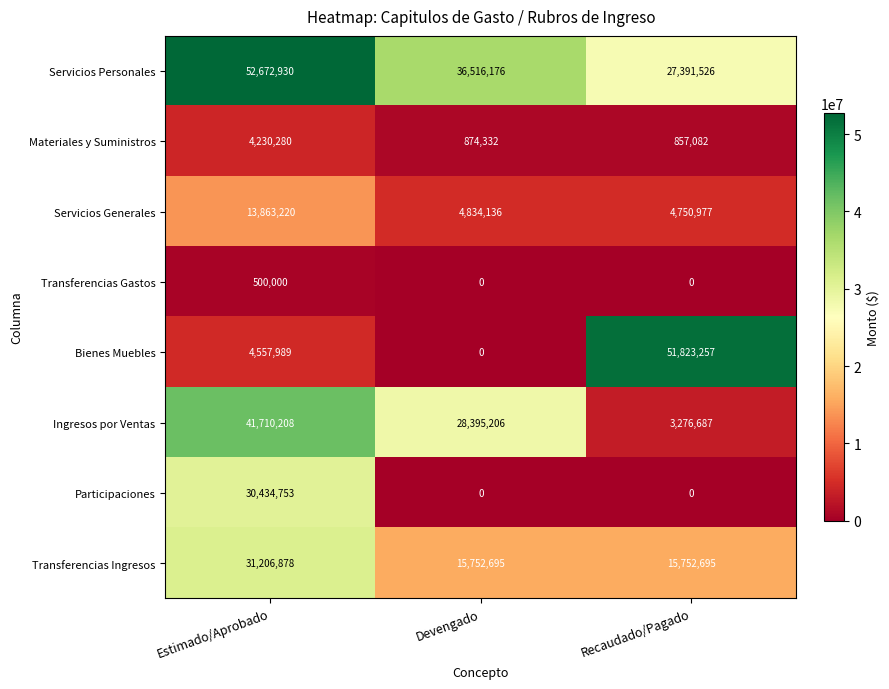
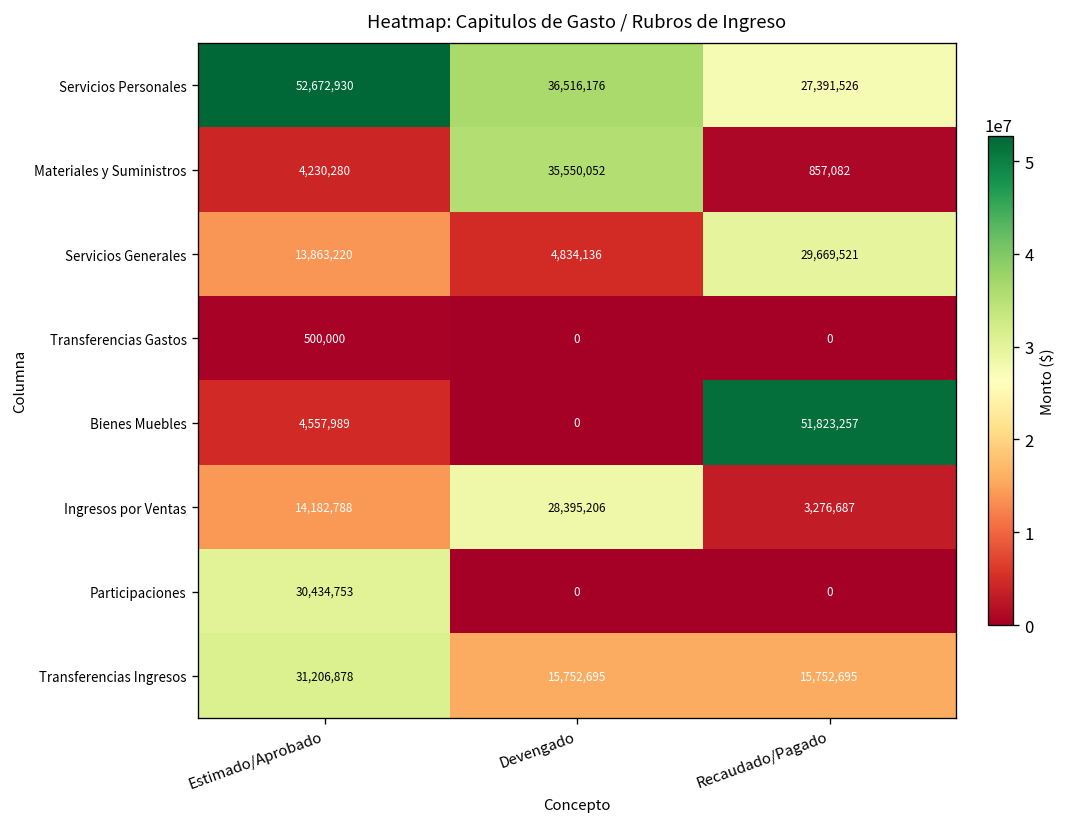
Materiales y Suministros, Devengado: 874,332 -> 35,550,052
Servicios Generales, Recaudado/Pagado: 4,750,977 -> 29,669,521
Ingresos por Ventas, Estimado/Aprobado: 41,710,208 -> 14,182,788
